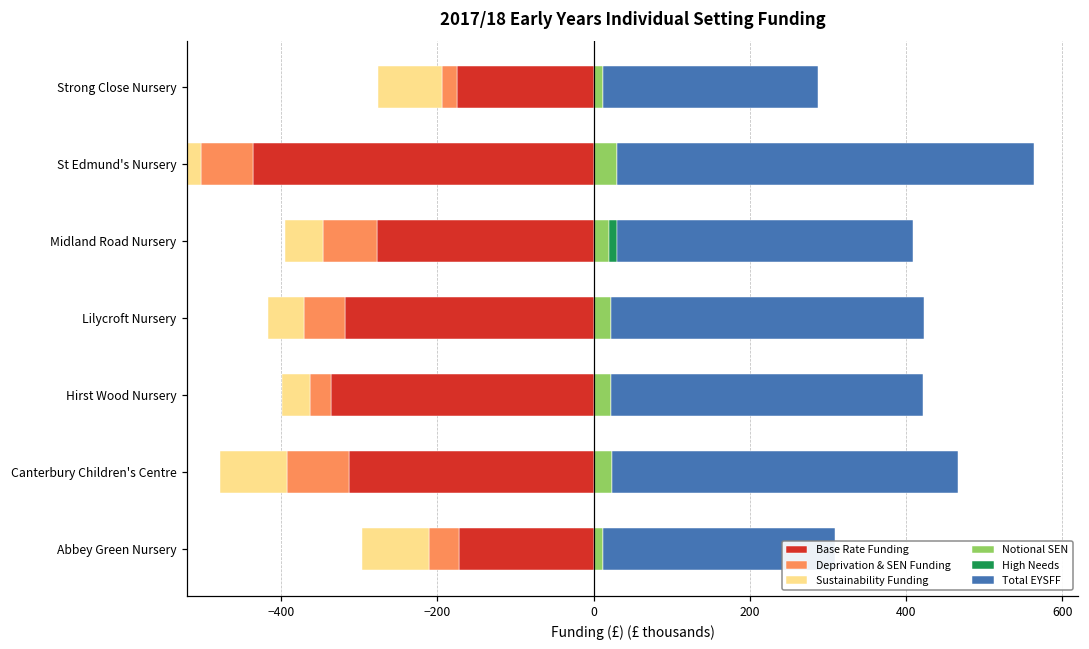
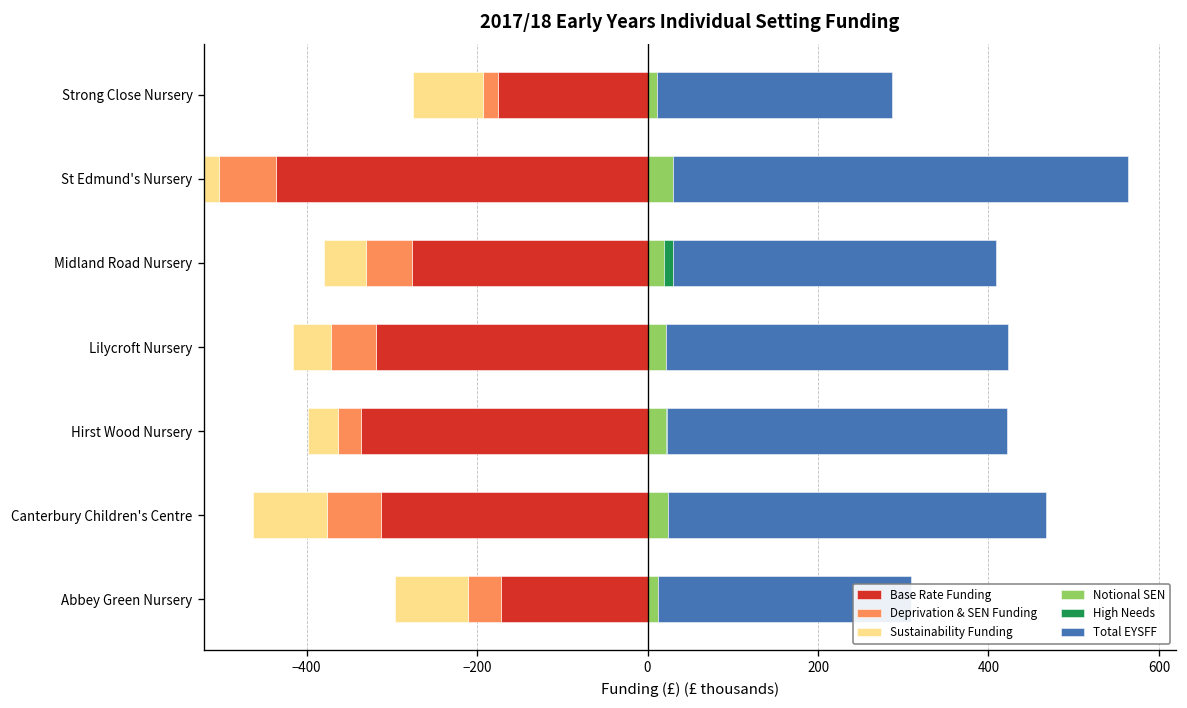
Deprivation & SEN Funding, Midland Road Nursery: -70 -> -50
Deprivation & SEN Funding, Canterbury Children's Centre: -80 -> -60
